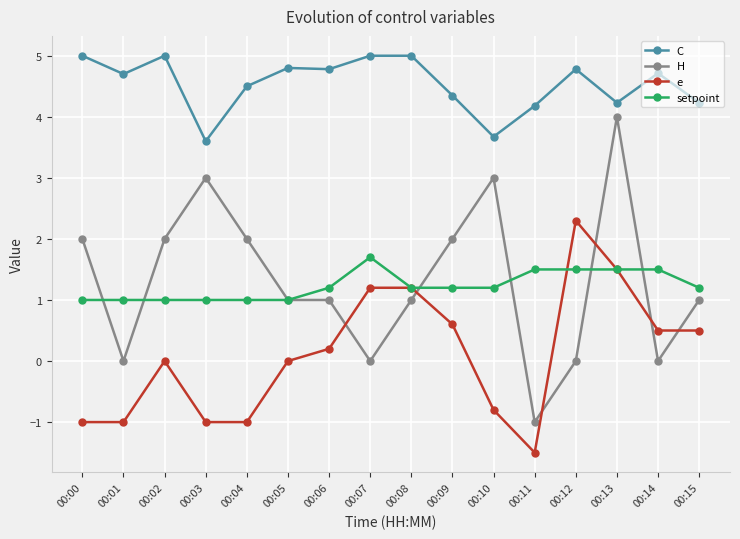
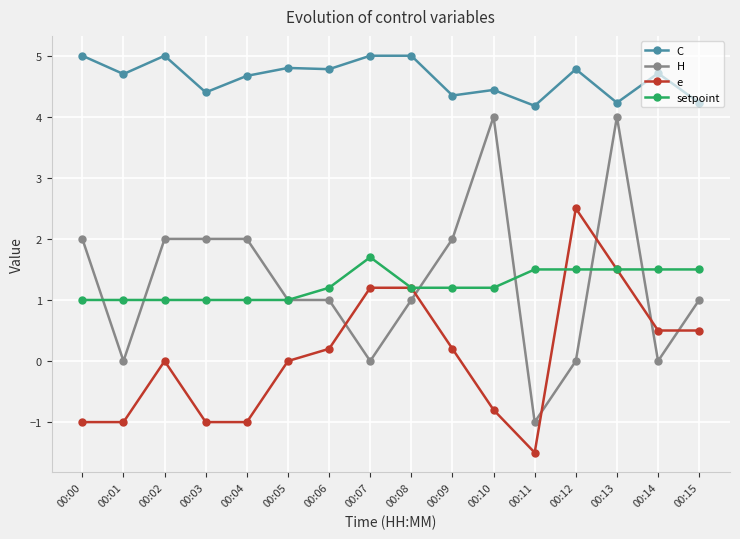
C, 00:03: 3.6 -> 4.4
H, 00:03: 3 -> 2
C, 00:04: 4.5 -> 4.7
e, 00:09: 0.6 -> 0.2
C, 00:10: 3.7 -> 4.4
H, 00:10: 3 -> 4
e, 00:12: 2.3 -> 2.5
setpoint, 00:15: 1.2 -> 1.5
